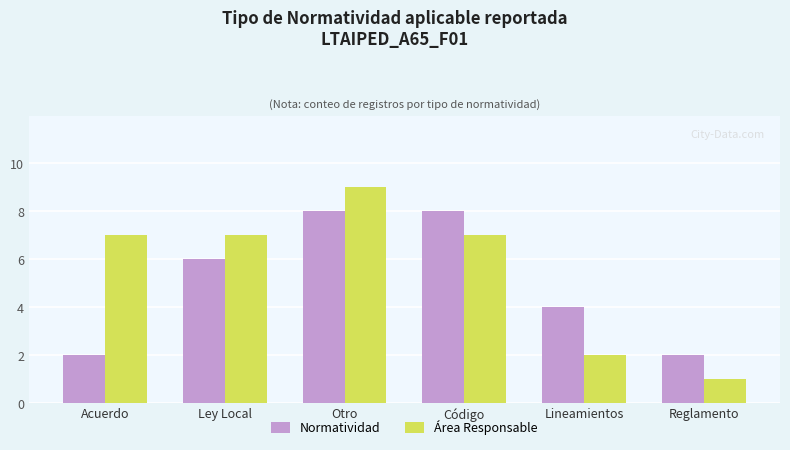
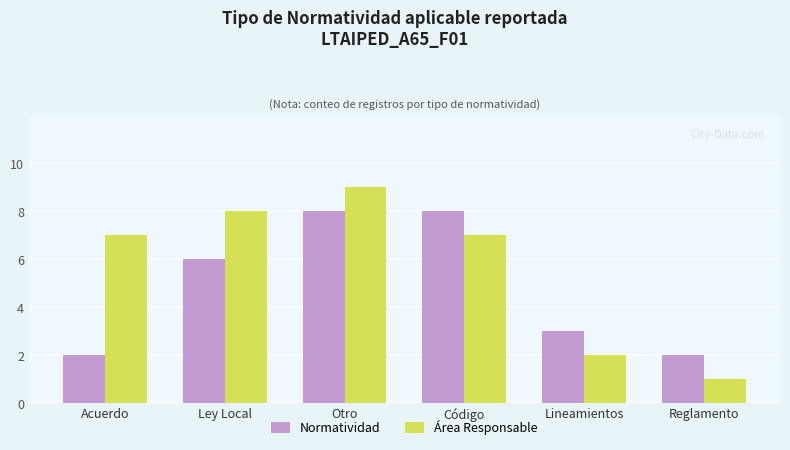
Área Responsable, Ley Local: 7 -> 8
Normatividad, Lineamientos: 4 -> 3
